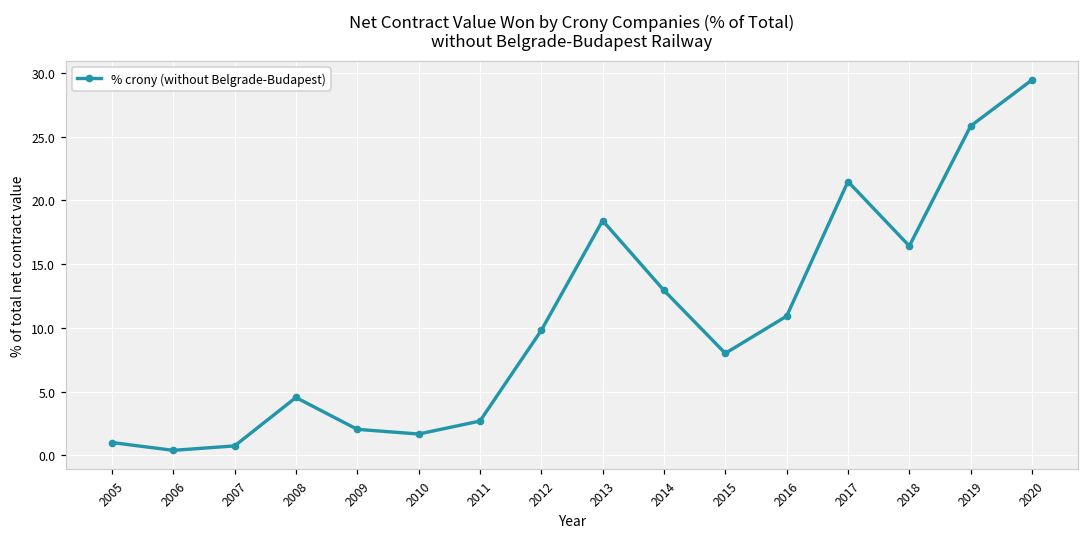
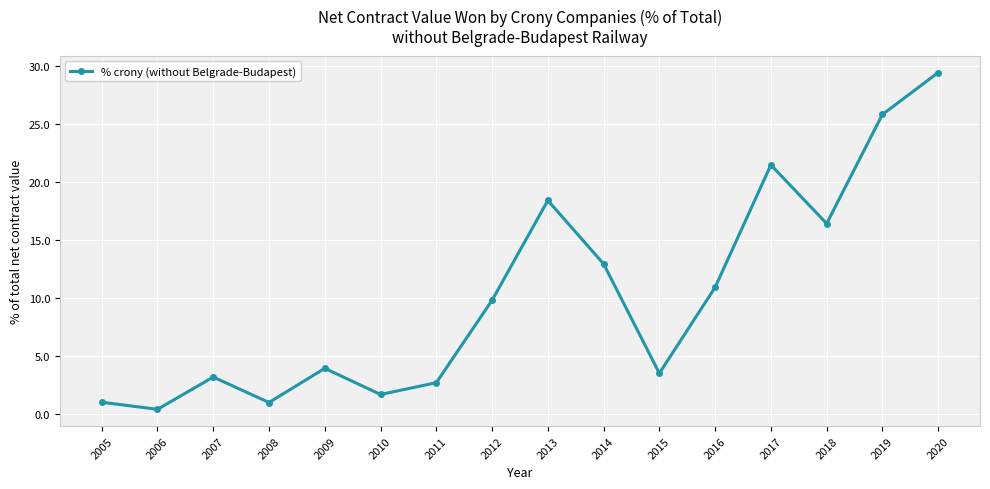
2007: 0.7 -> 3.2
2008: 4.5 -> 1.0
2009: 2.0 -> 3.9
2015: 8.0 -> 3.5
